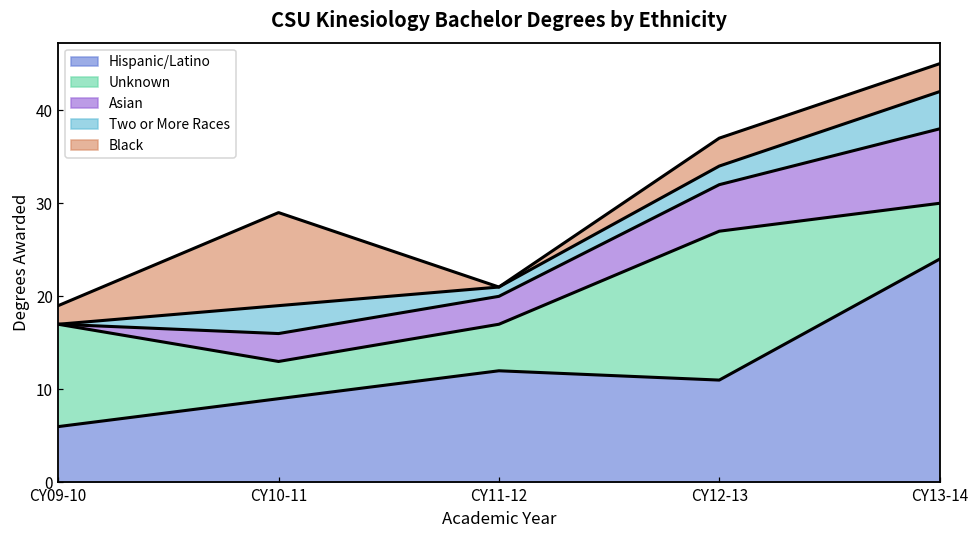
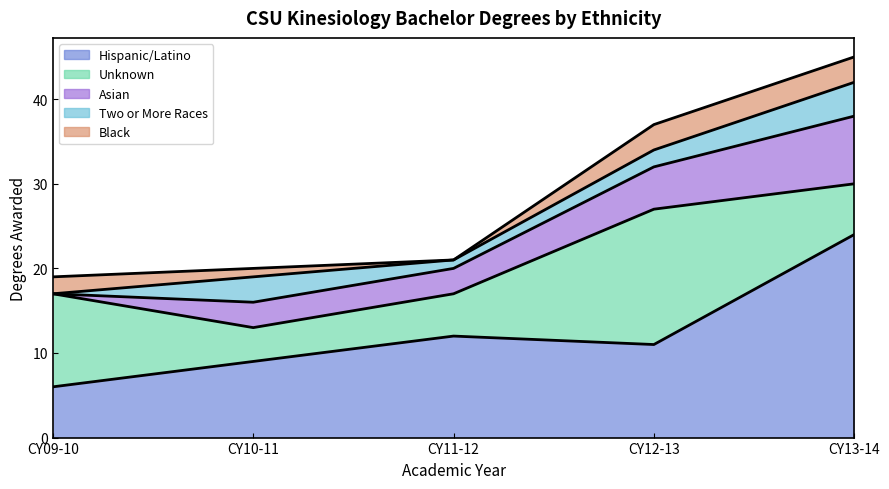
Black, CY10-11: 10 -> 1
